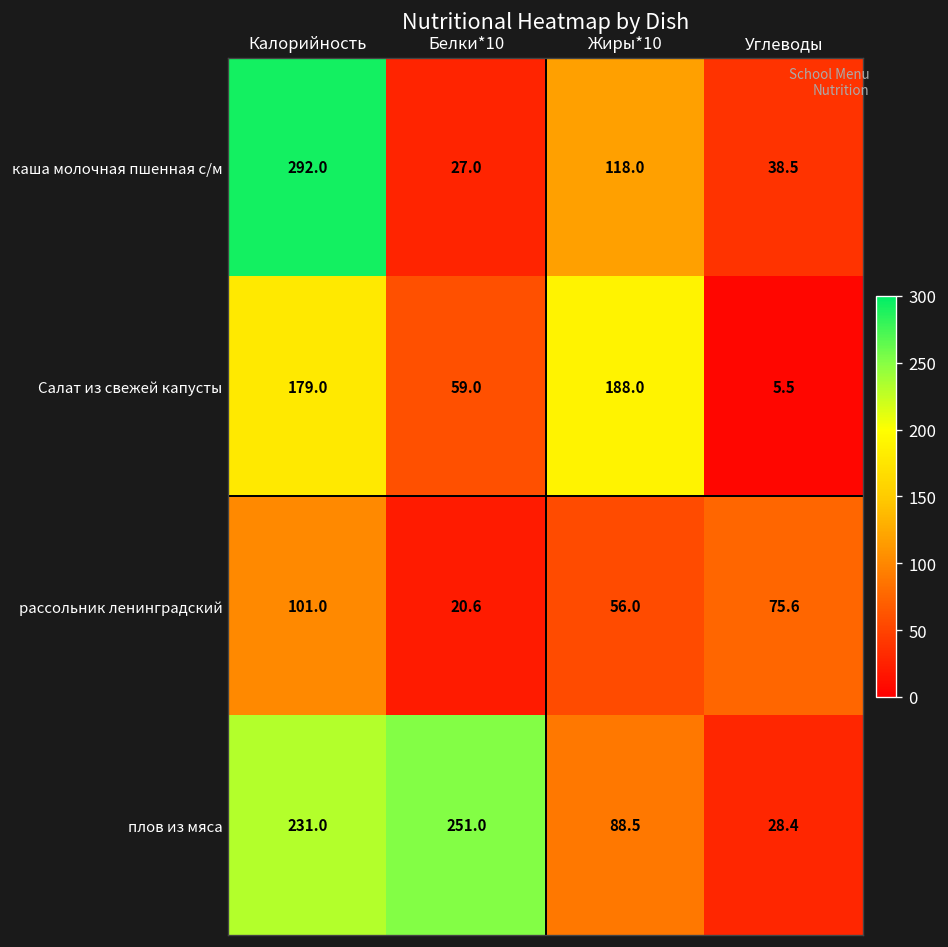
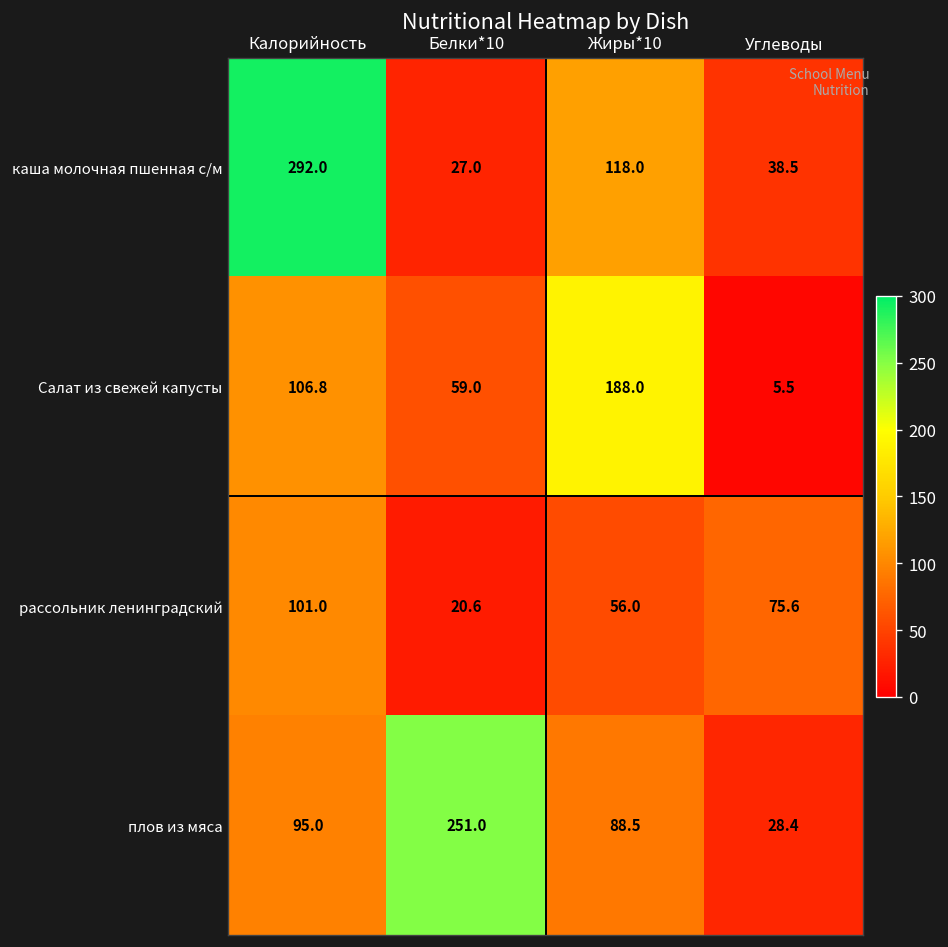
Салат из свежей капусты, Калорийность: 179.0 -> 106.8
плов из мяса, Калорийность: 231.0 -> 95.0
